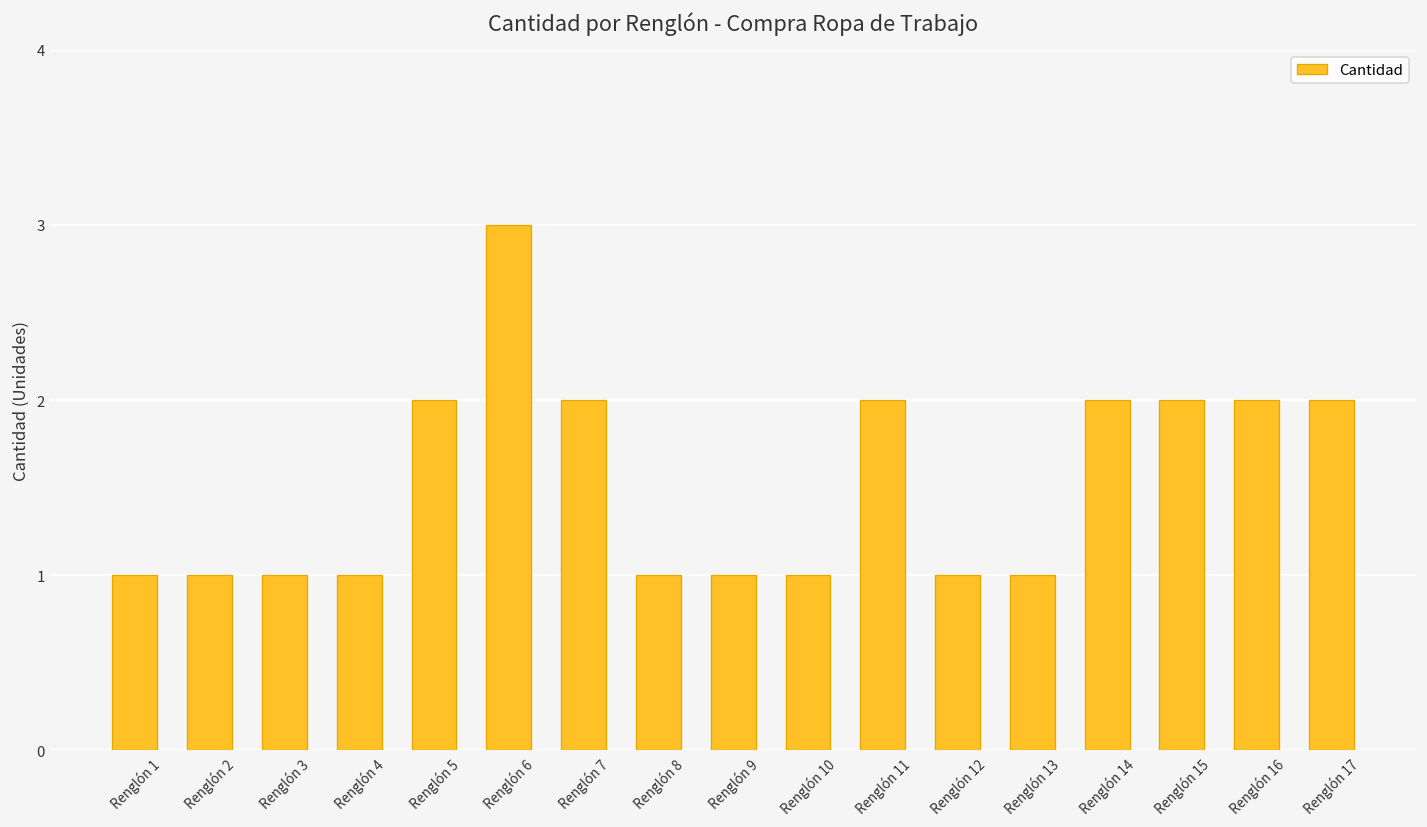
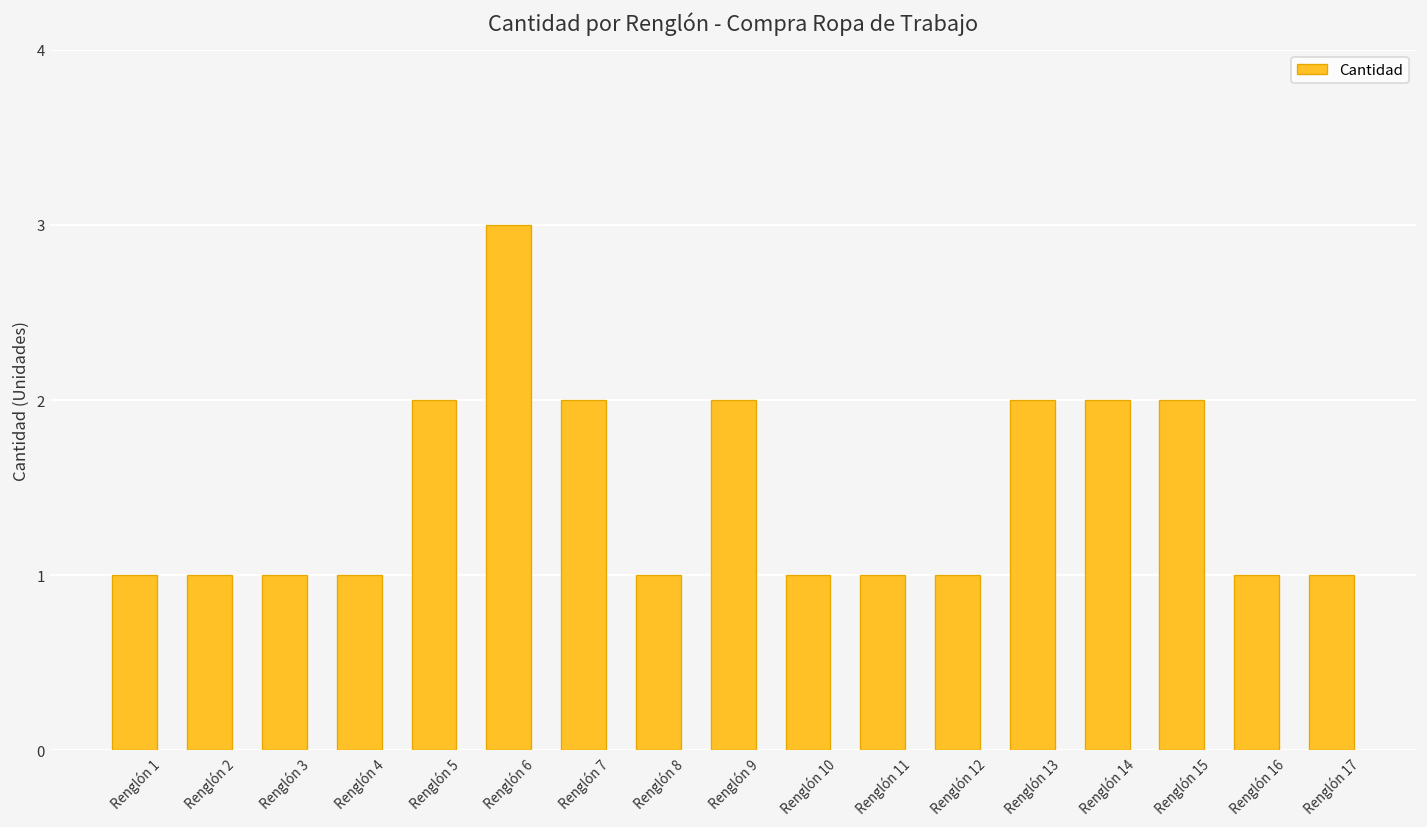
Renglón 9: 1 -> 2
Renglón 11: 2 -> 1
Renglón 13: 1 -> 2
Renglón 16: 2 -> 1
Renglón 17: 2 -> 1
